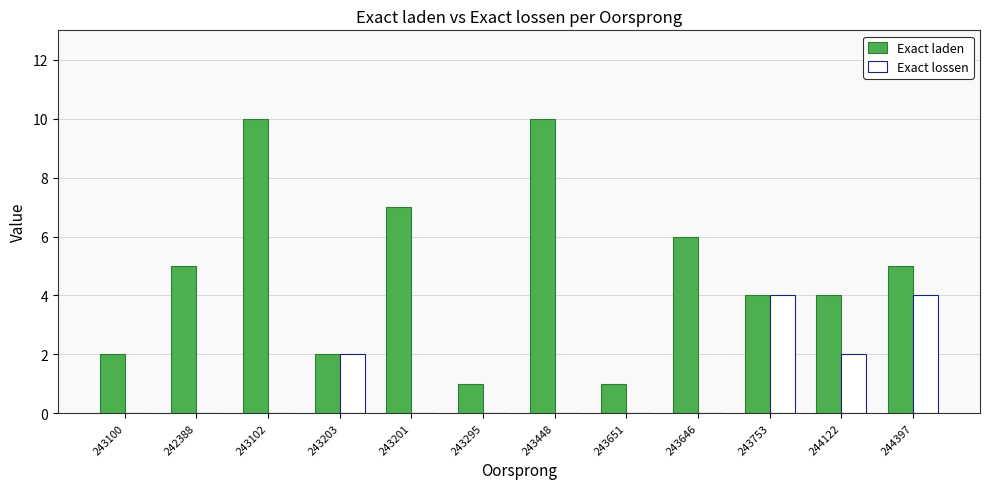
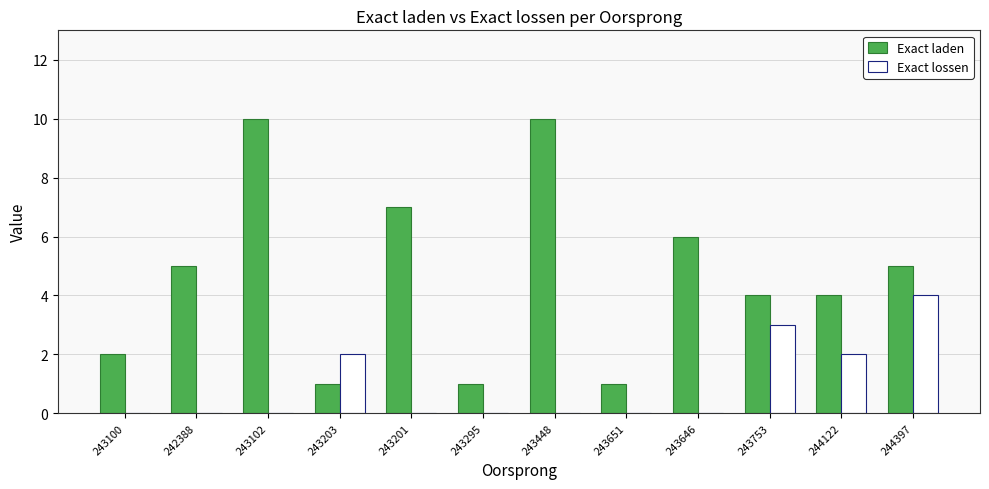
Exact laden, 243203: 2 -> 1
Exact lossen, 243753: 4 -> 3
